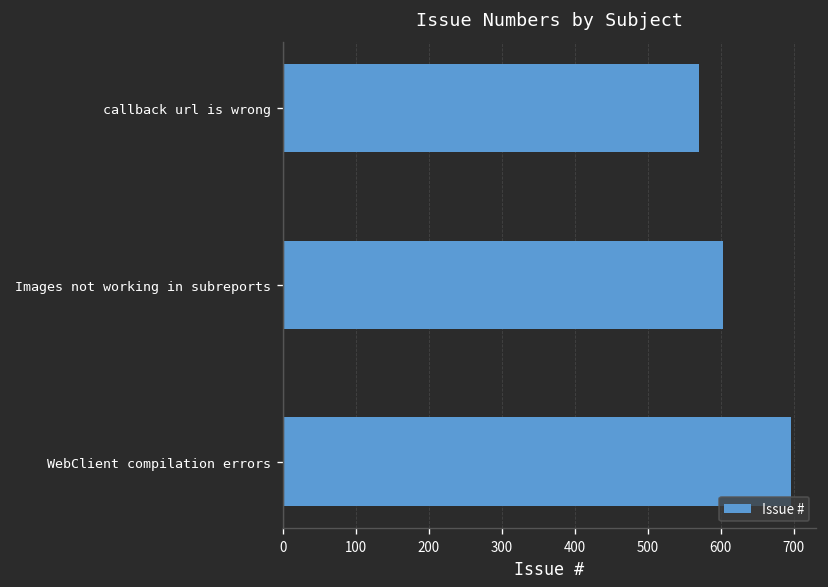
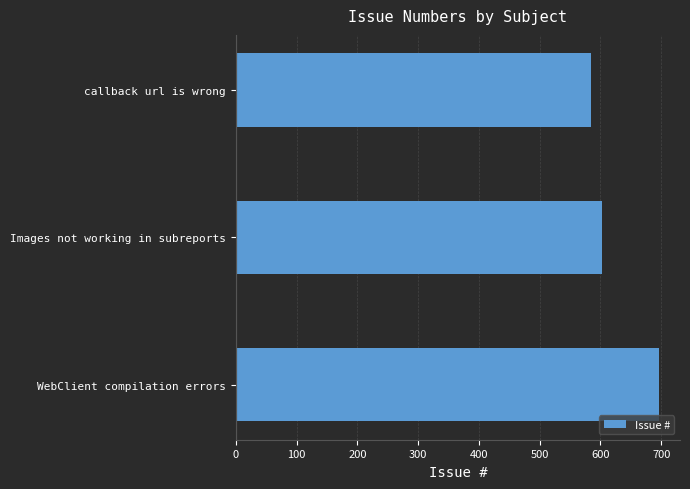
callback url is wrong: 570 -> 590
